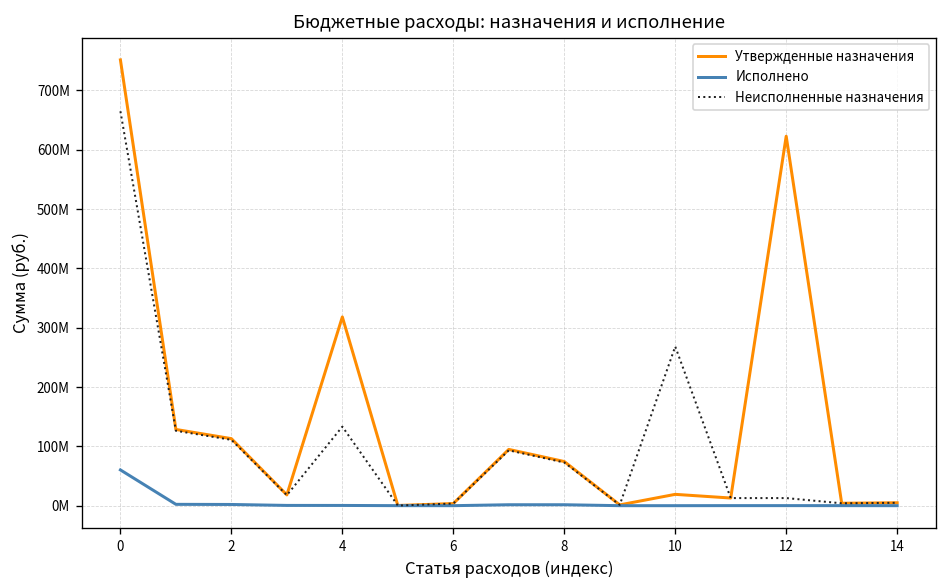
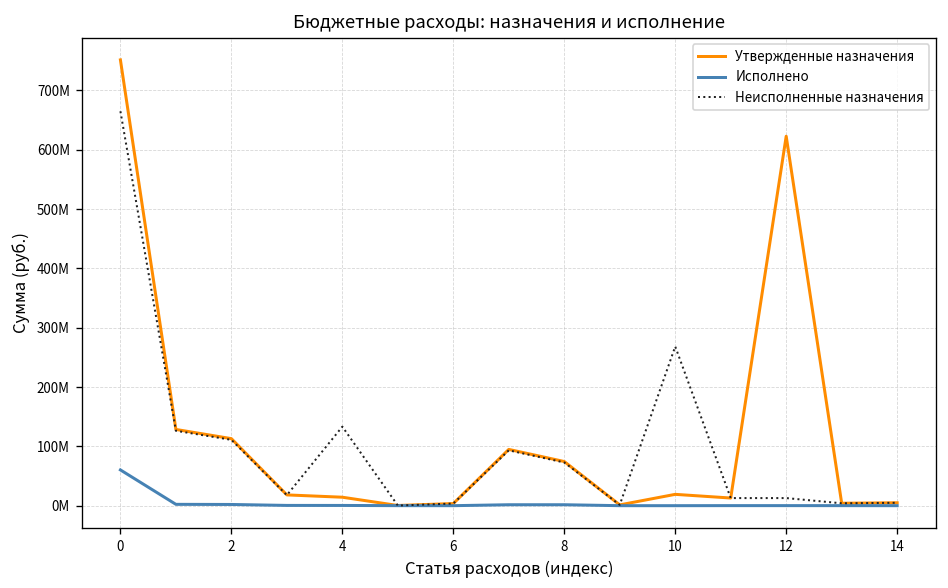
Утвержденные назначения, 4: 320000000 -> 10000000
